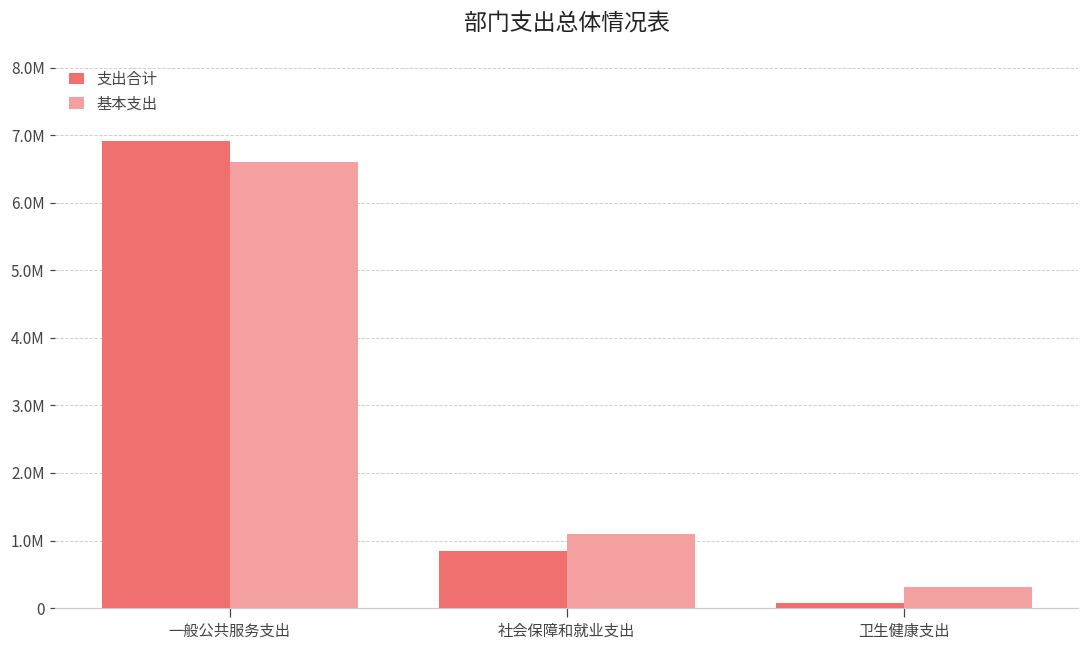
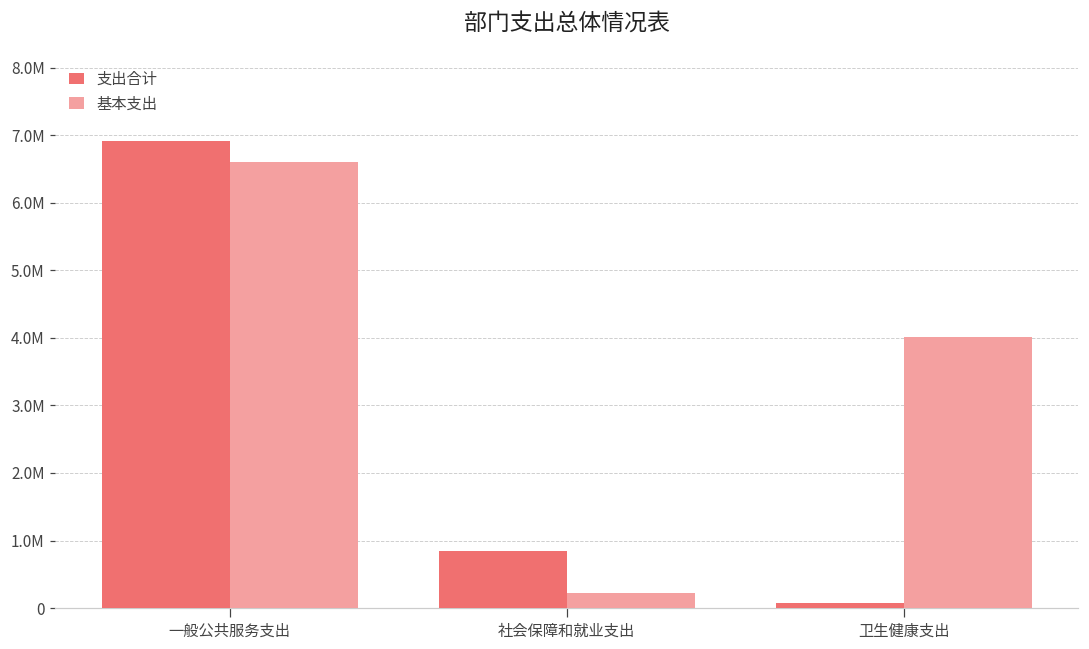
基本支出, 社会保障和就业支出: 1100000 -> 200000
基本支出, 卫生健康支出: 300000 -> 4000000
